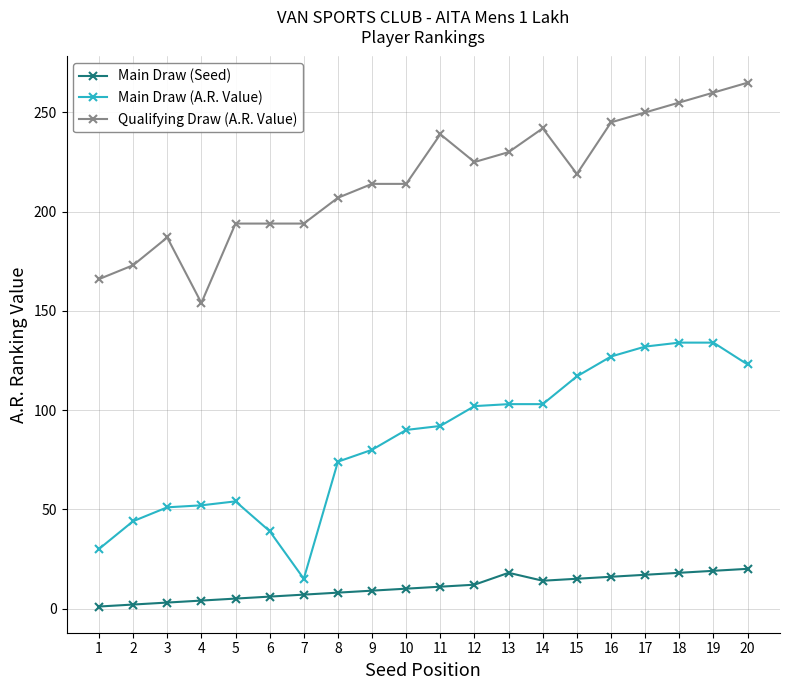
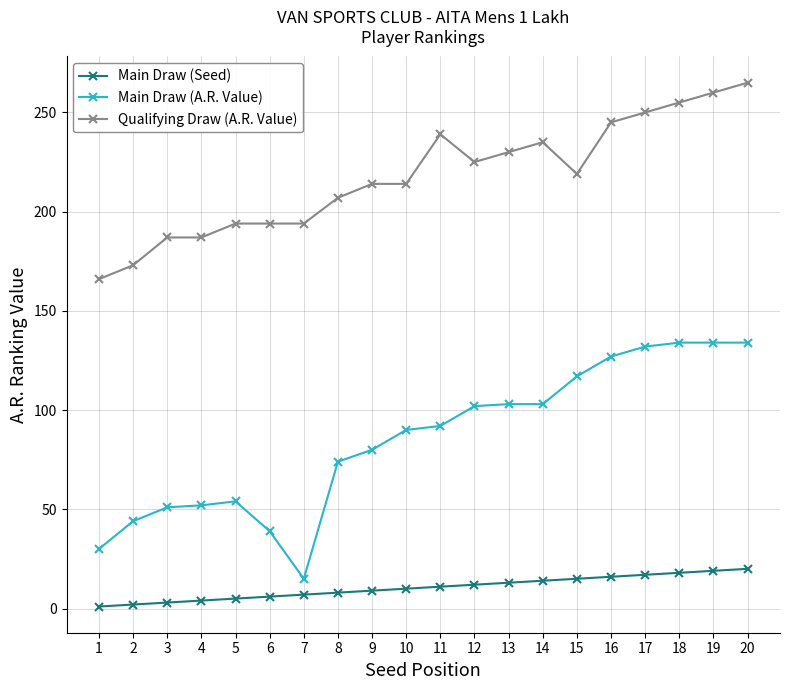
Qualifying Draw (A.R. Value), 4: 154 -> 187
Main Draw (Seed), 13: 18 -> 13
Qualifying Draw (A.R. Value), 14: 242 -> 235
Main Draw (A.R. Value), 20: 123 -> 134
